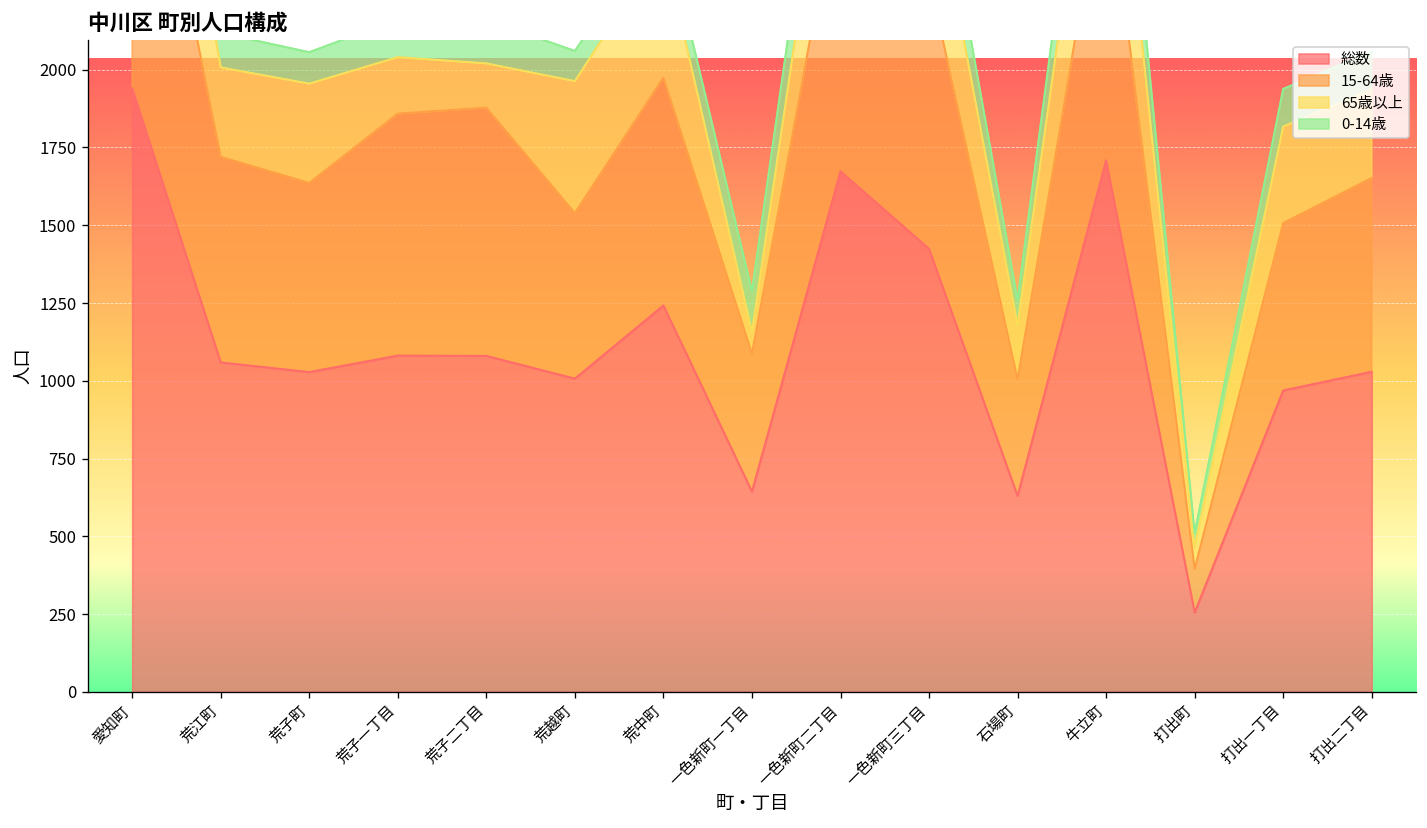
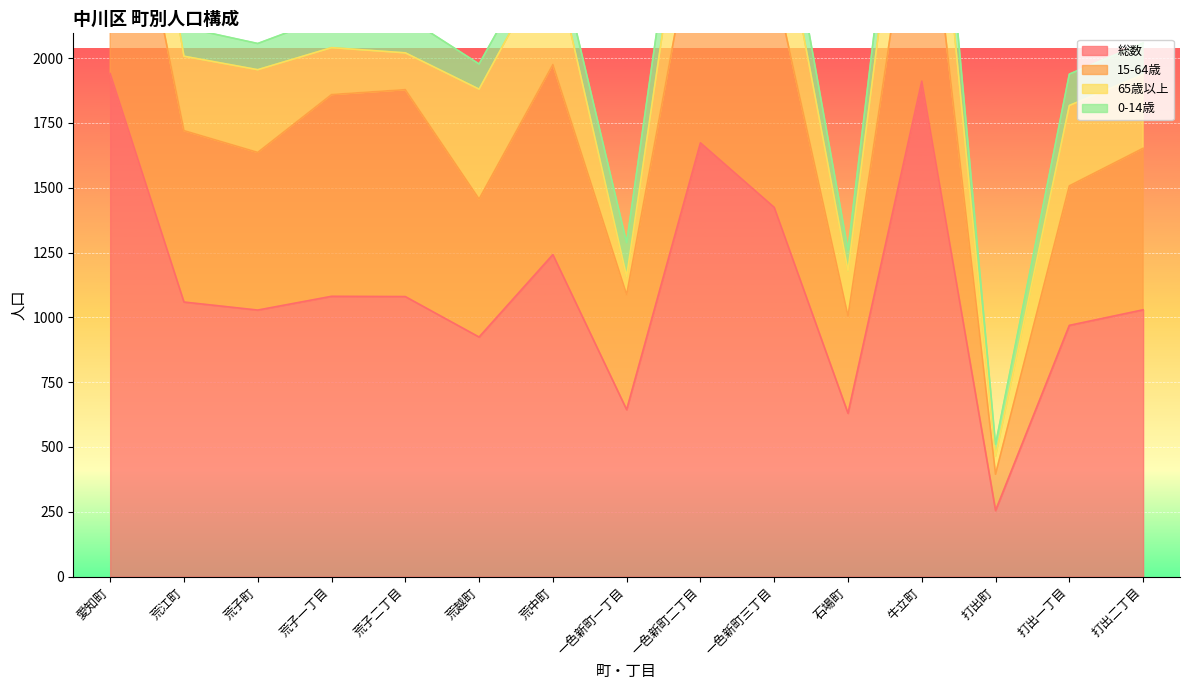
総数, 荒越町: 1010 -> 920
総数, 牛立町: 1710 -> 1910
